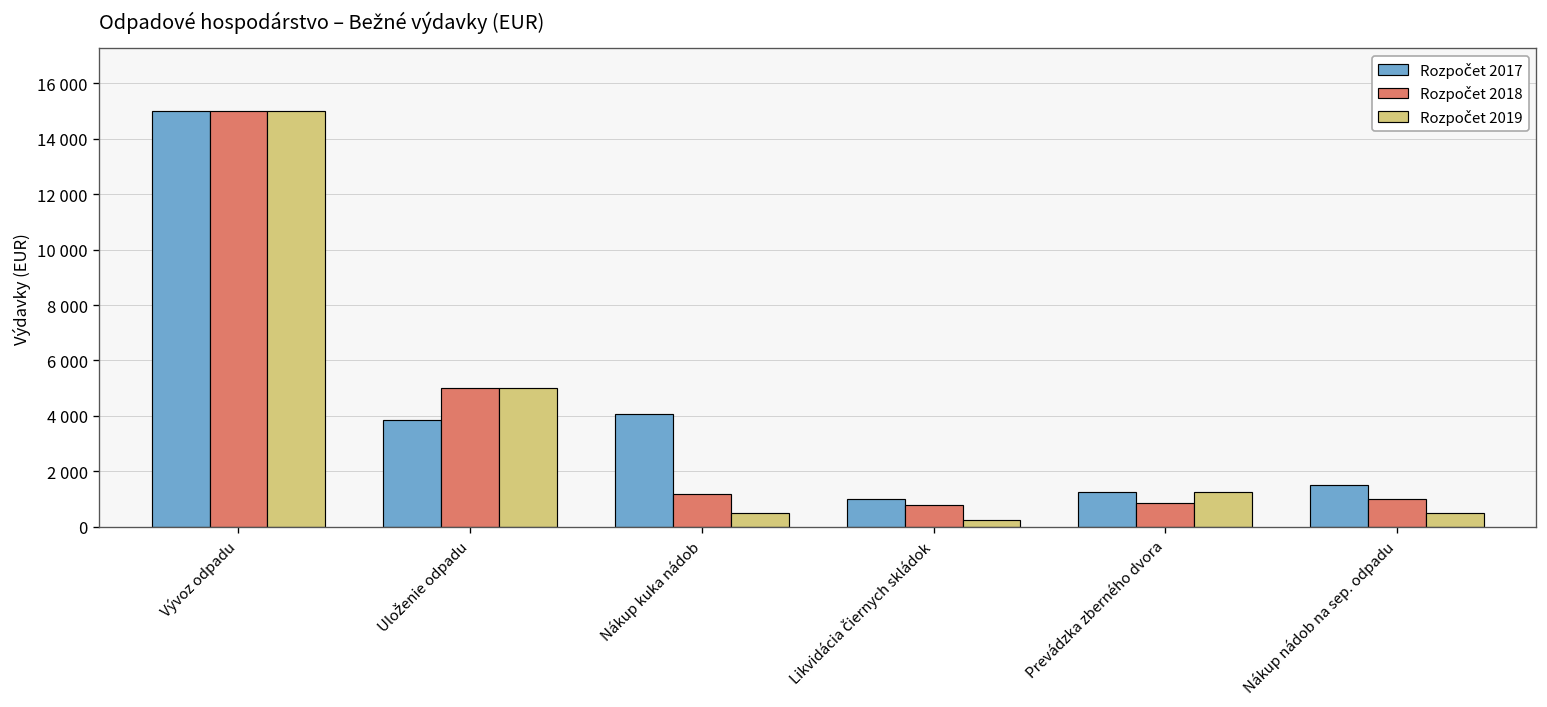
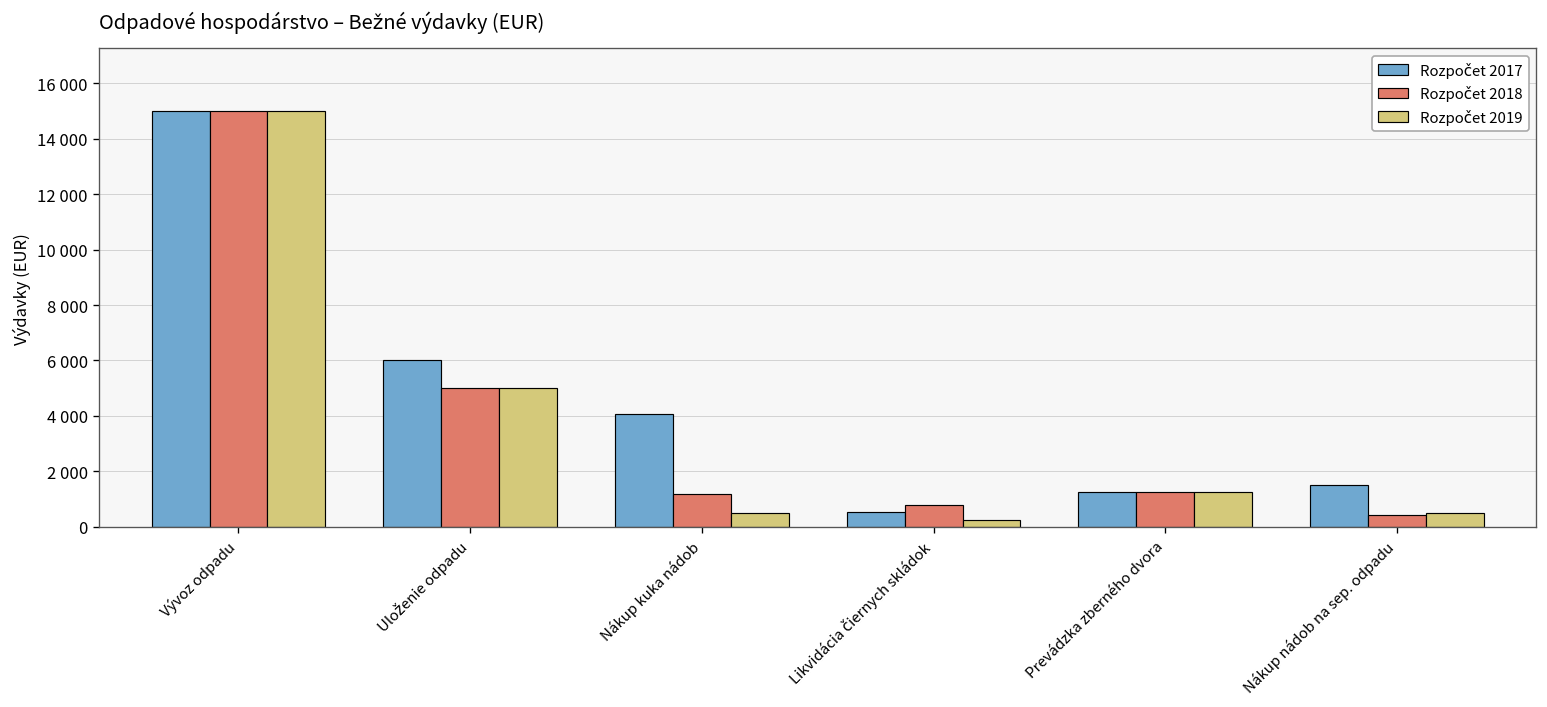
Rozpočet 2017, Uloženie odpadu: 3800 -> 6000
Rozpočet 2017, Likvidácia čiernych skládok: 1000 -> 500
Rozpočet 2018, Prevádzka zberného dvora: 800 -> 1300
Rozpočet 2018, Nákup nádob na sep. odpadu: 1000 -> 400
